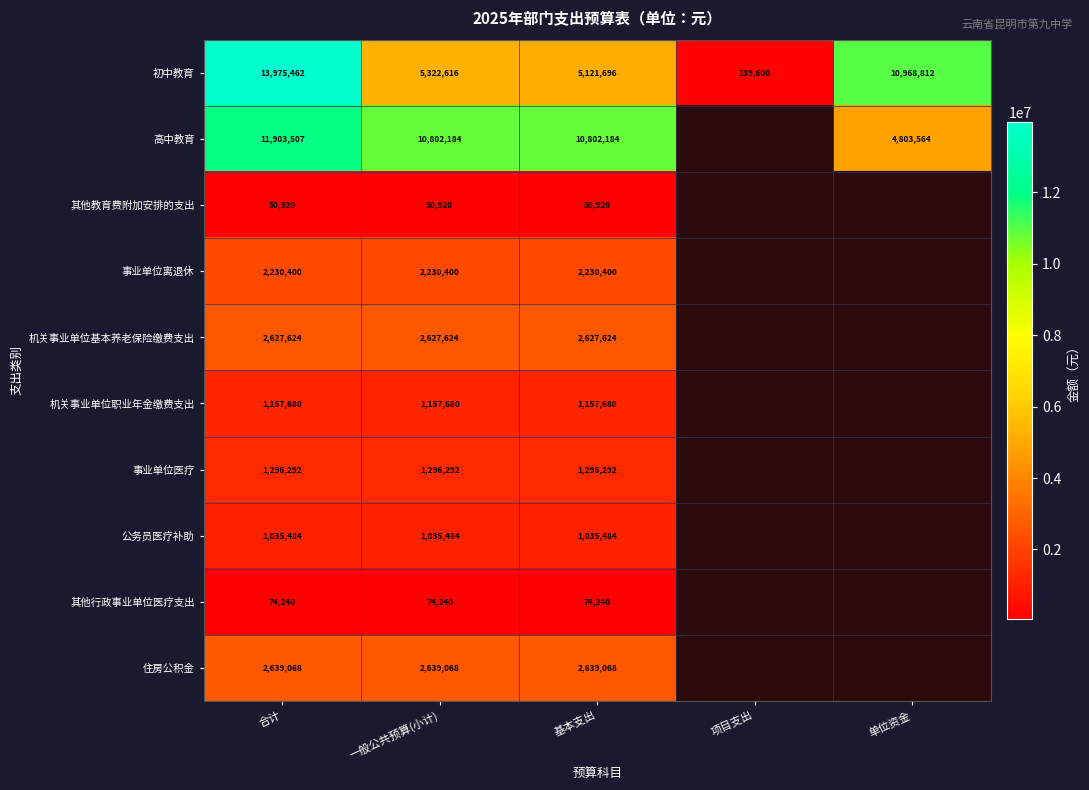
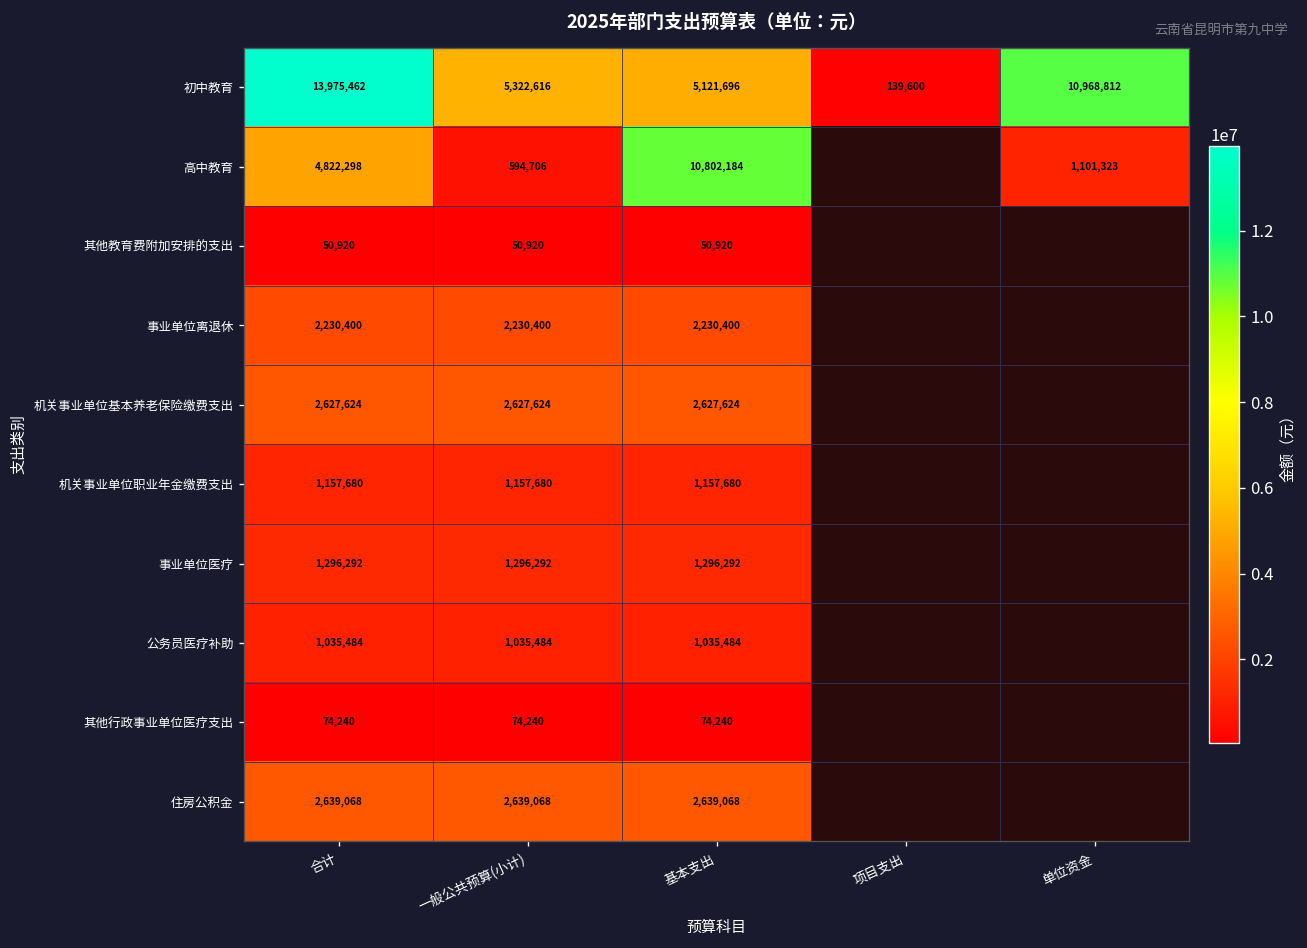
高中教育, 合计: 11,903,507 -> 4,822,298
高中教育, 一般公共预算(小计): 10,802,184 -> 594,706
高中教育, 单位资金: 4,803,564 -> 1,101,323
